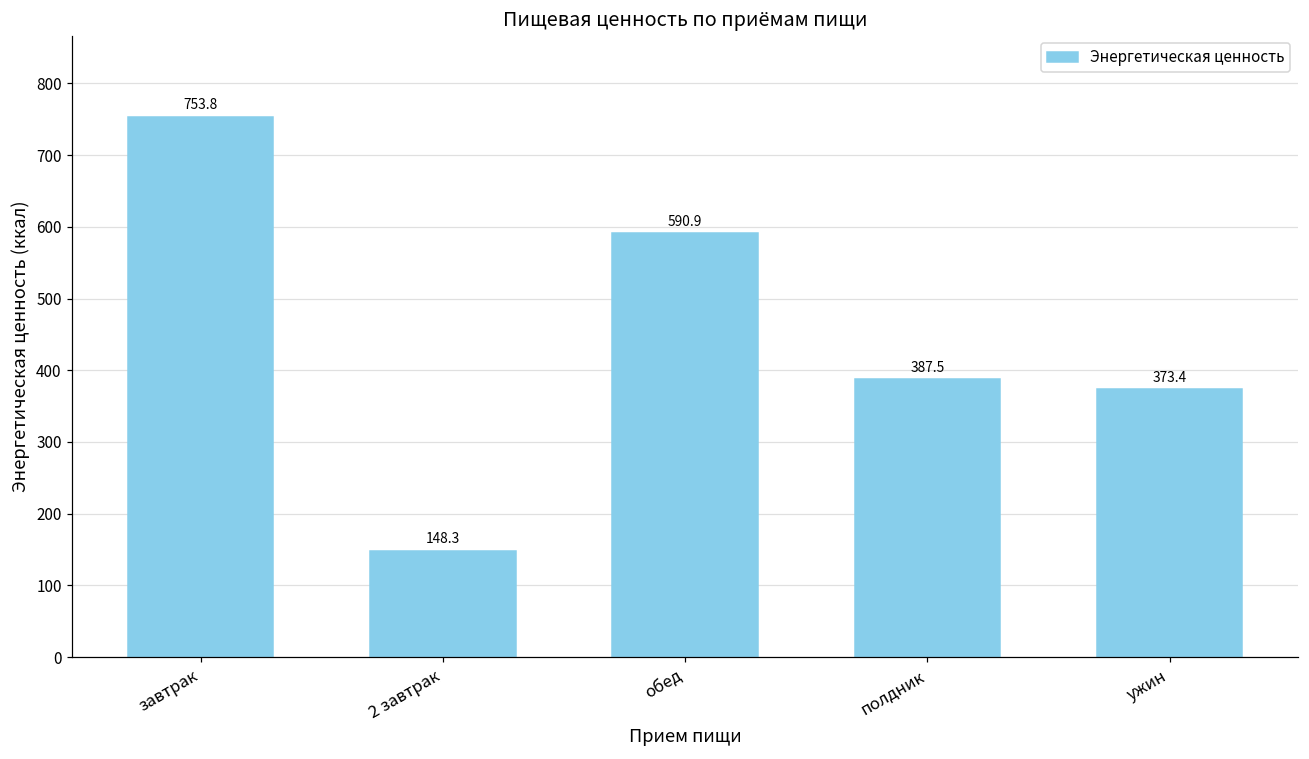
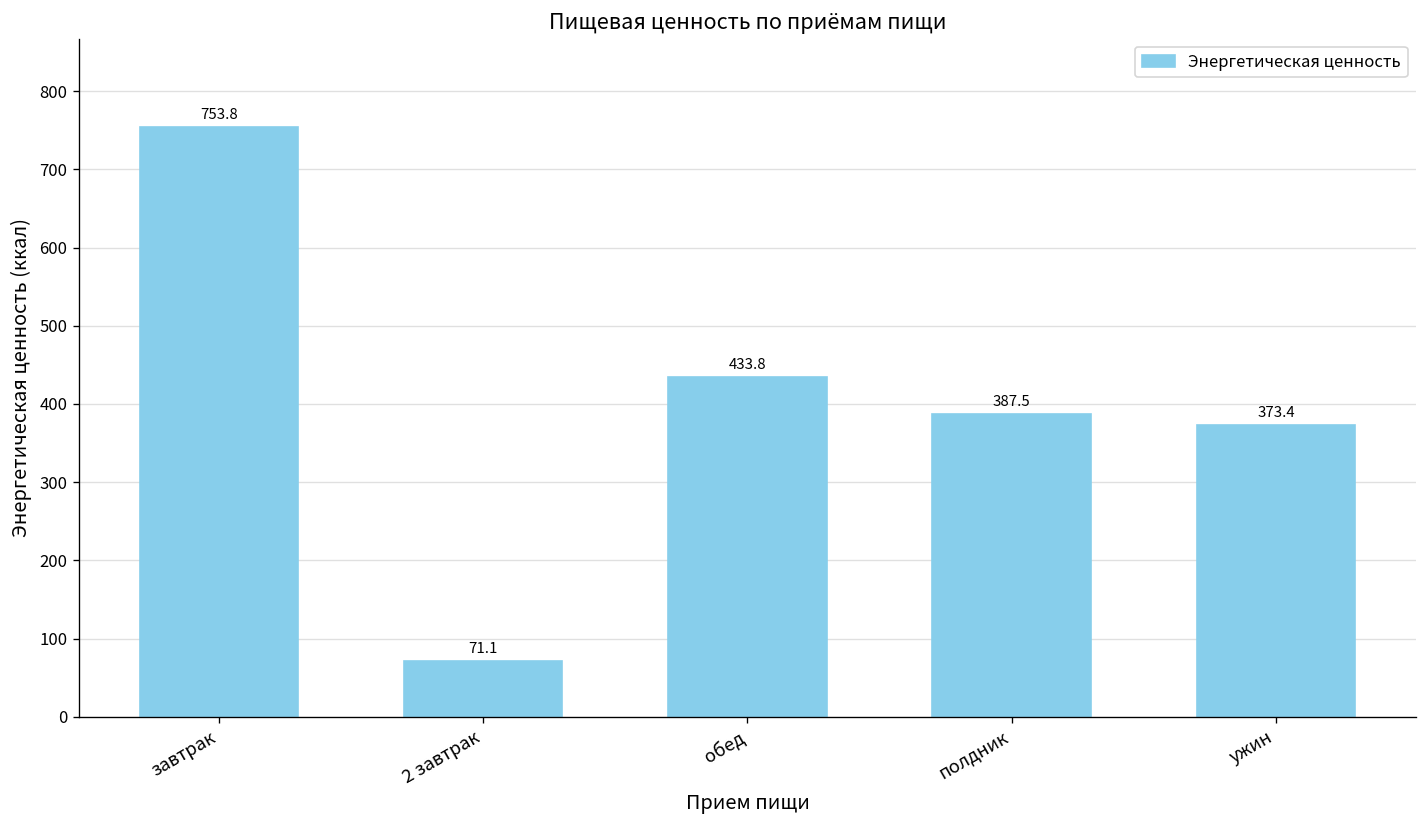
2 завтрак: 148.3 -> 71.1
обед: 590.9 -> 433.8
